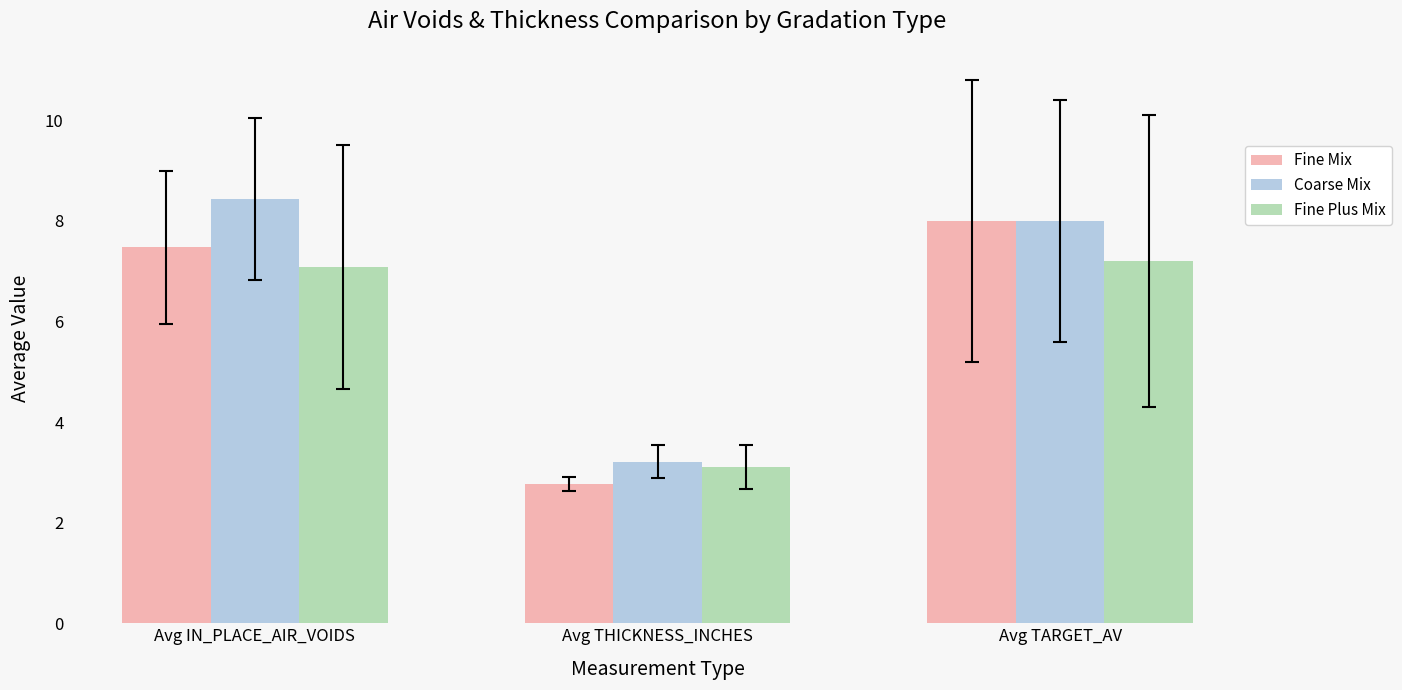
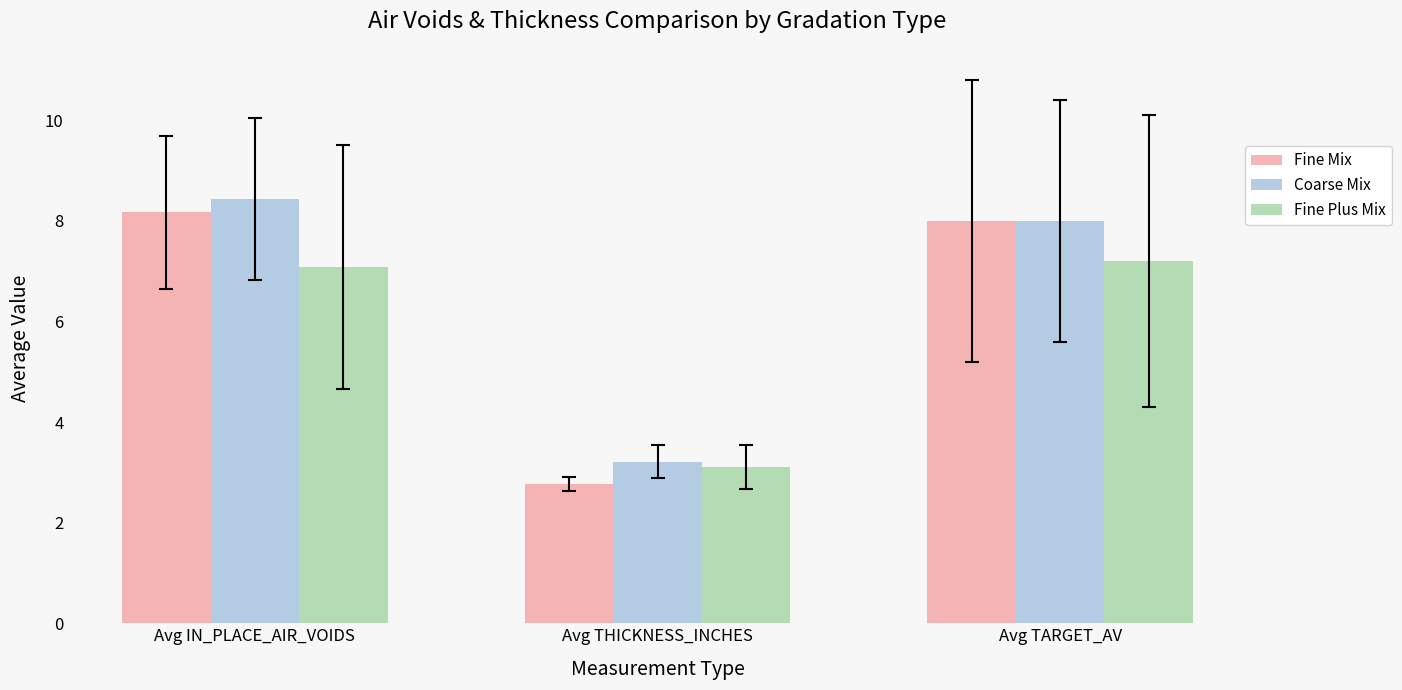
Fine Mix, Avg IN_PLACE_AIR_VOIDS: 7.5 -> 8.2
